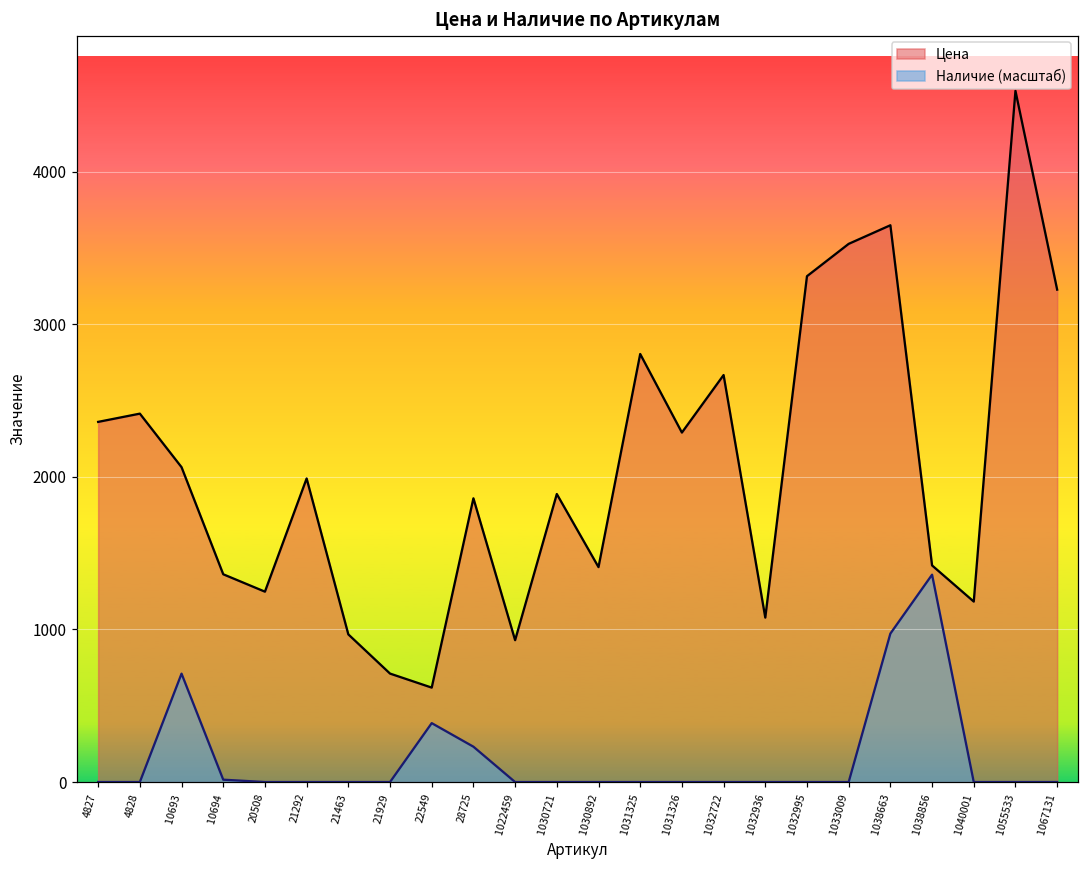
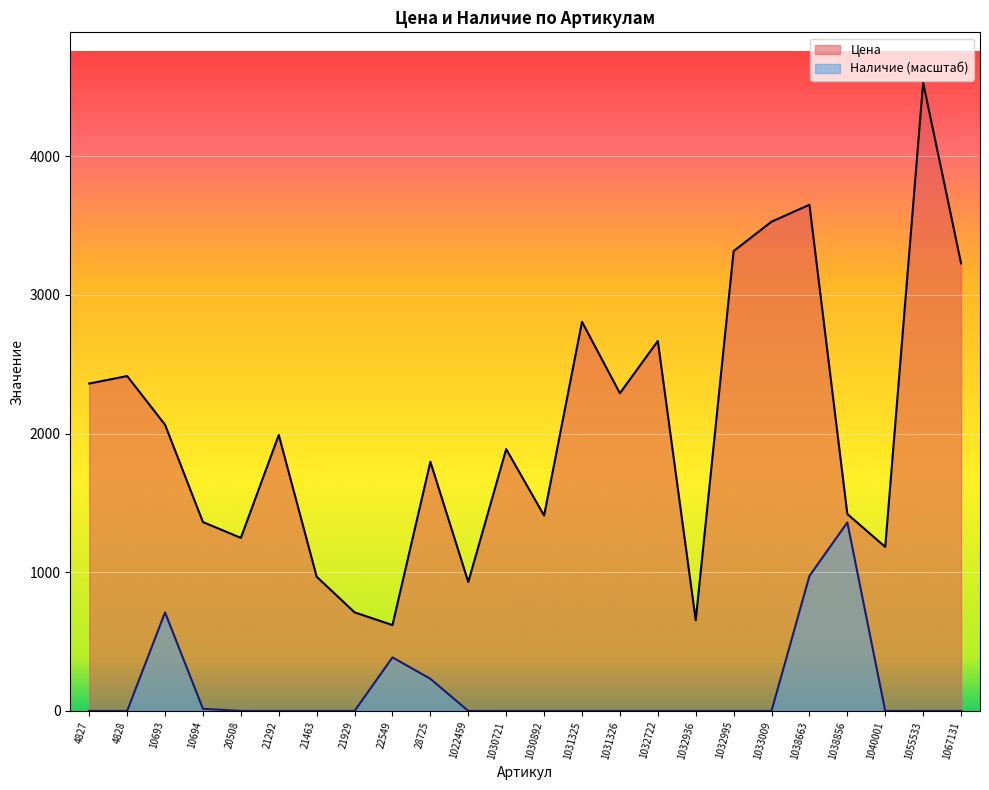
Цена, 28725: 1860 -> 1800
Цена, 1032936: 1080 -> 650
